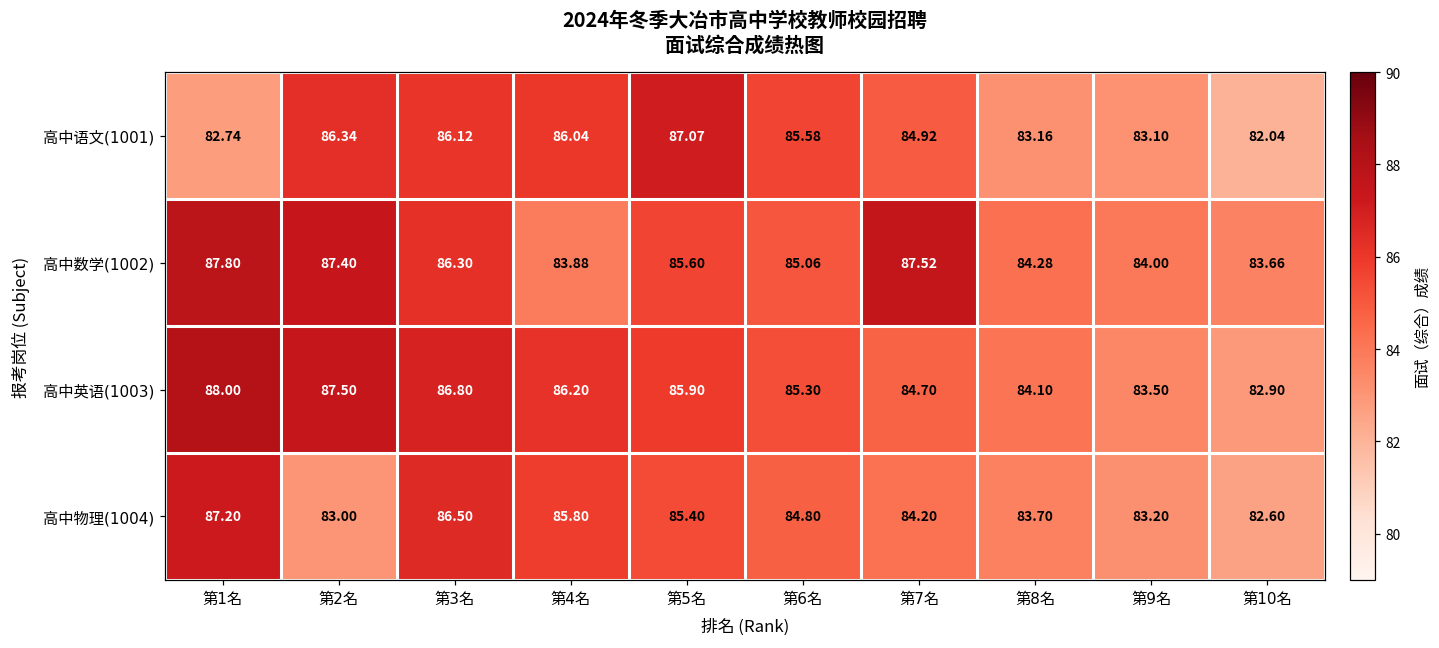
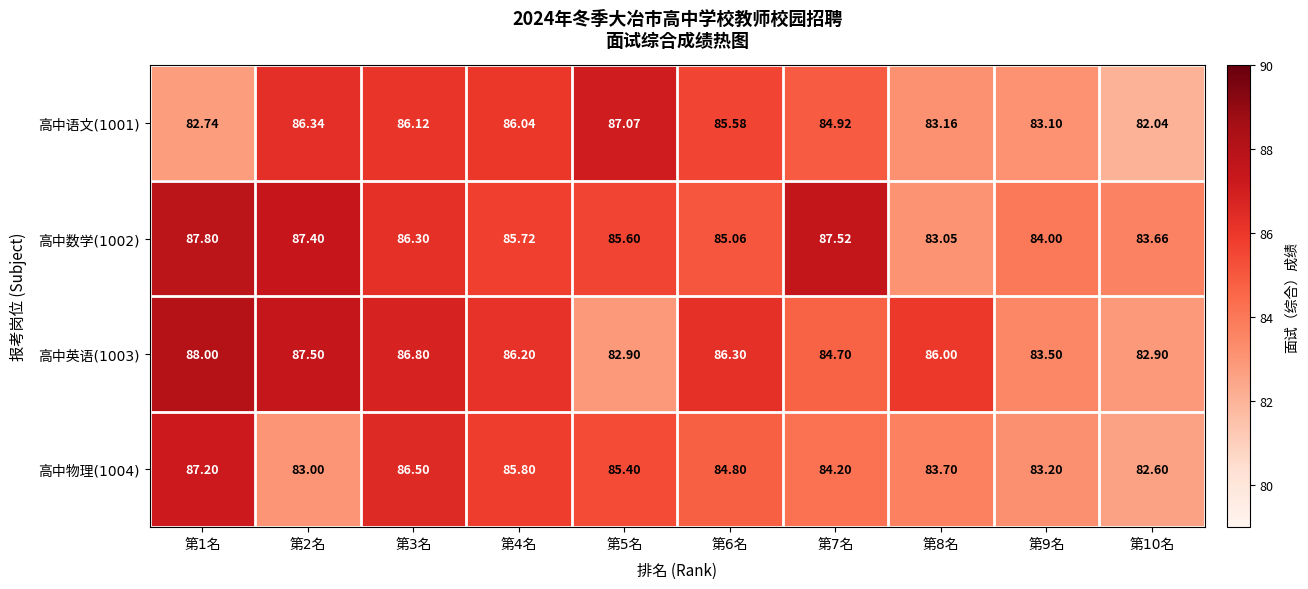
高中数学(1002), 第4名: 83.88 -> 85.72
高中数学(1002), 第8名: 84.28 -> 83.05
高中英语(1003), 第5名: 85.90 -> 82.90
高中英语(1003), 第6名: 85.30 -> 86.30
高中英语(1003), 第8名: 84.10 -> 86.00
